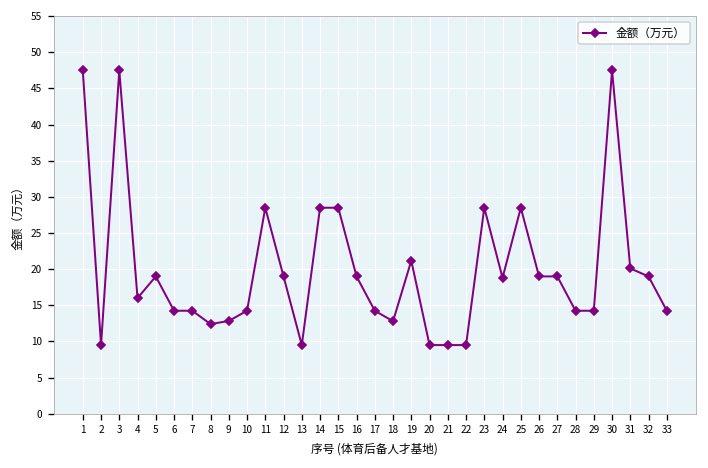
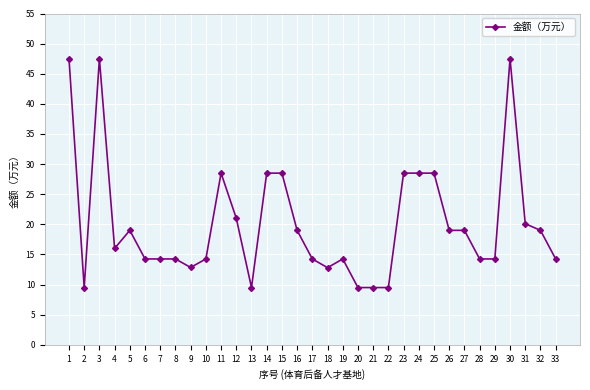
8: 12 -> 14
12: 19 -> 21
19: 21 -> 14
24: 19 -> 29
